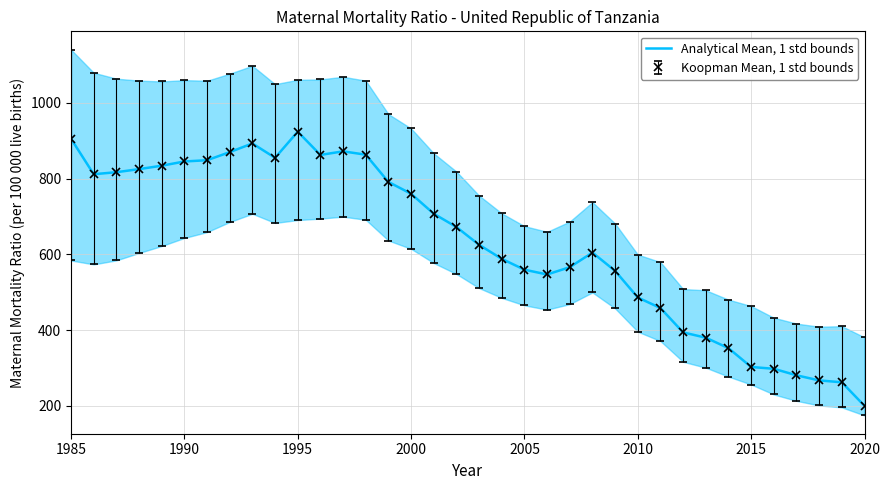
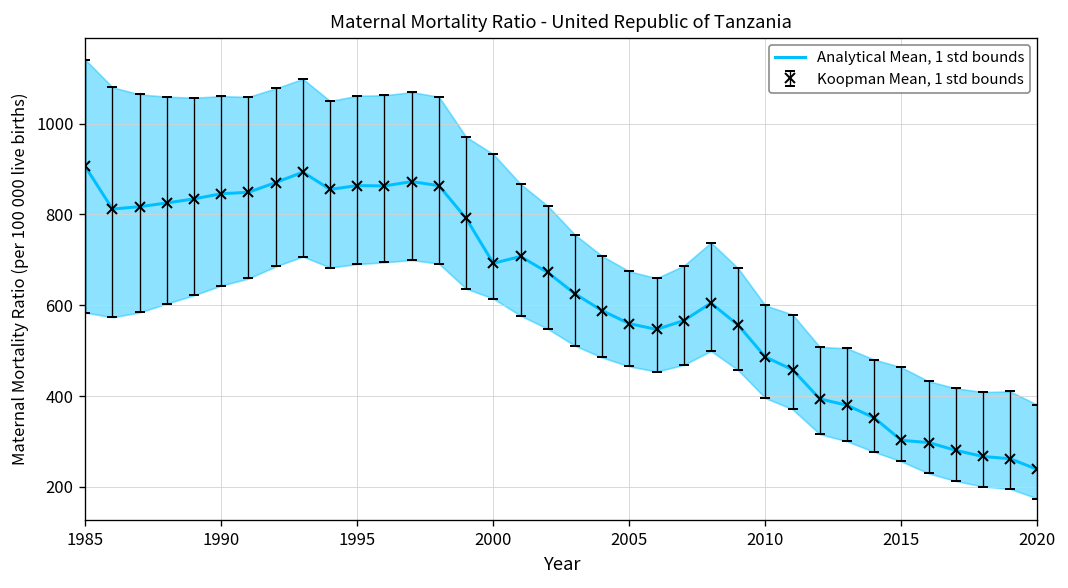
Analytical Mean, 1 std bounds, 1995: 920 -> 860
Analytical Mean, 1 std bounds, 2000: 760 -> 690
Analytical Mean, 1 std bounds, 2020: 200 -> 240
